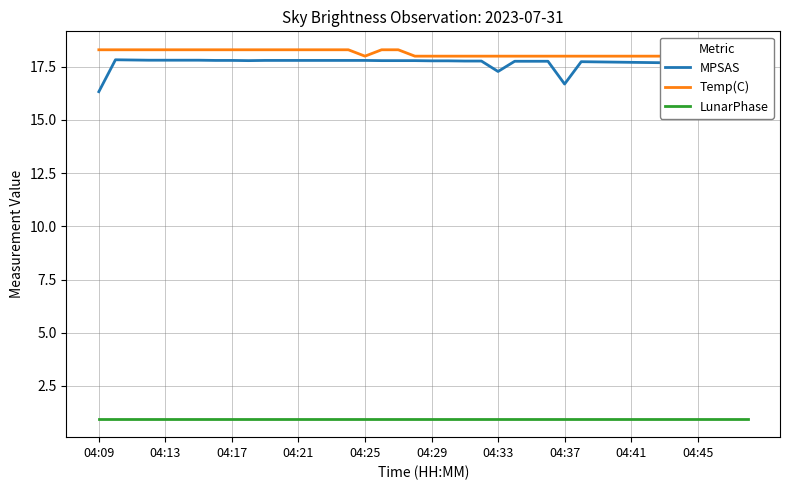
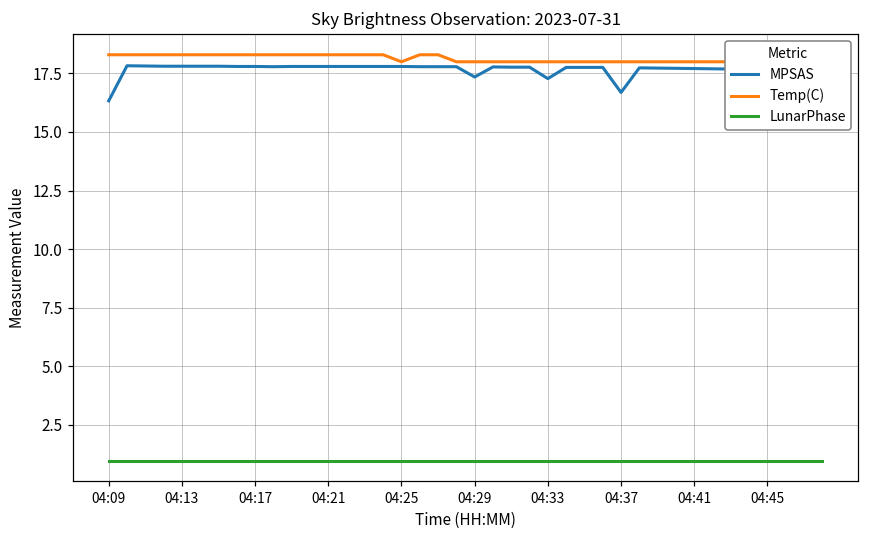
MPSAS, 04:29: 17.8 -> 17.4
